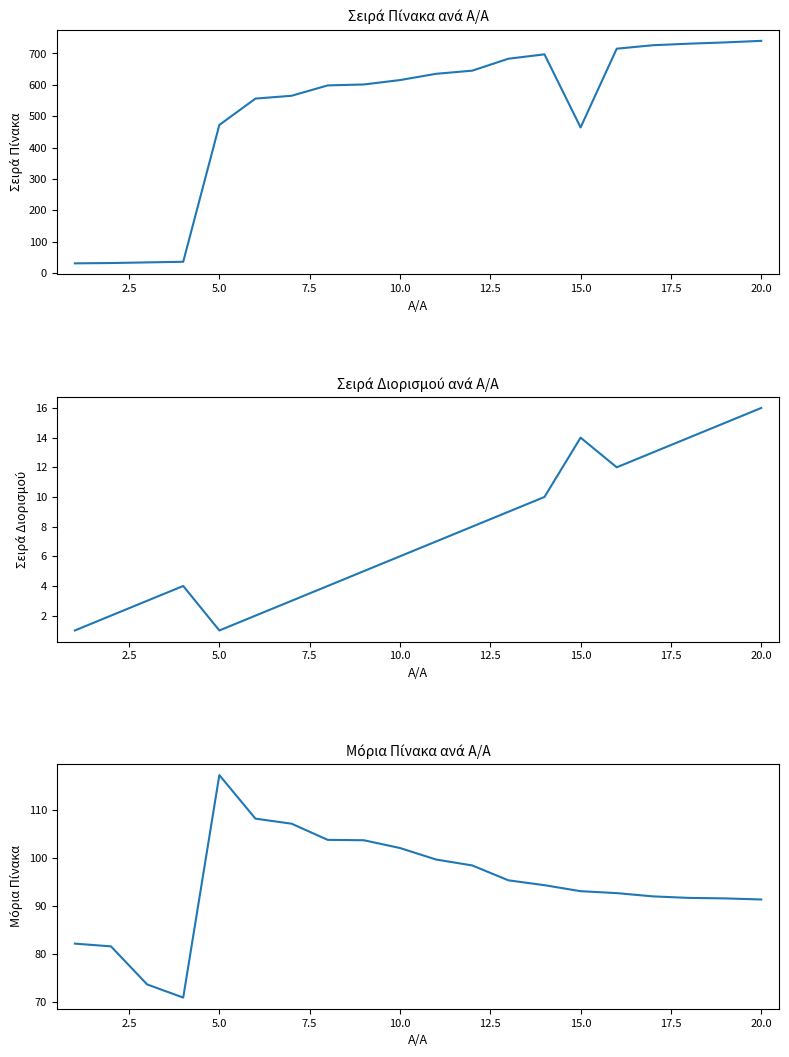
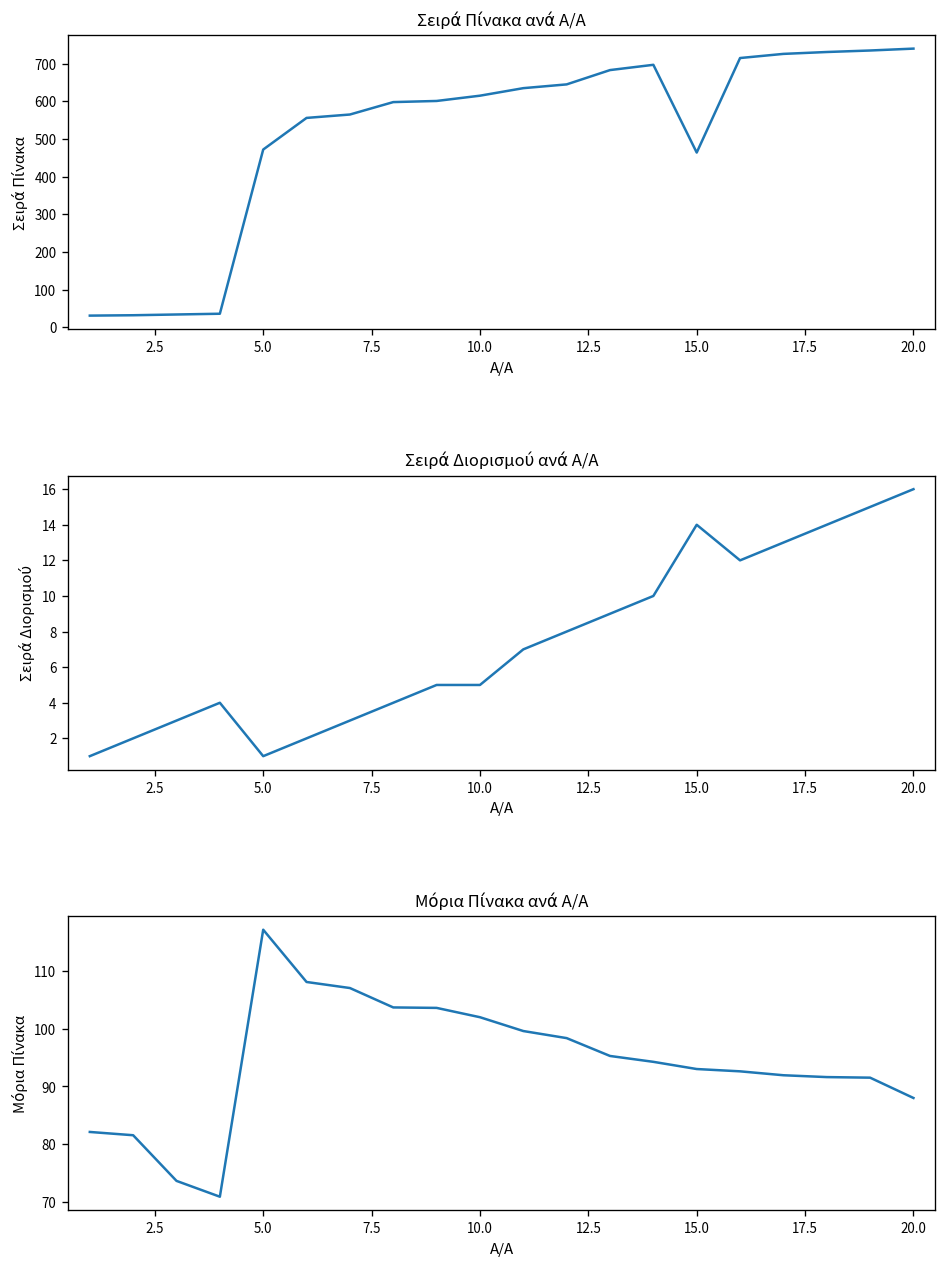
Σειρά Διορισμού ανά Α/Α, 10.0: 6 -> 5
Μόρια Πίνακα ανά Α/Α, 20.0: 91 -> 88
